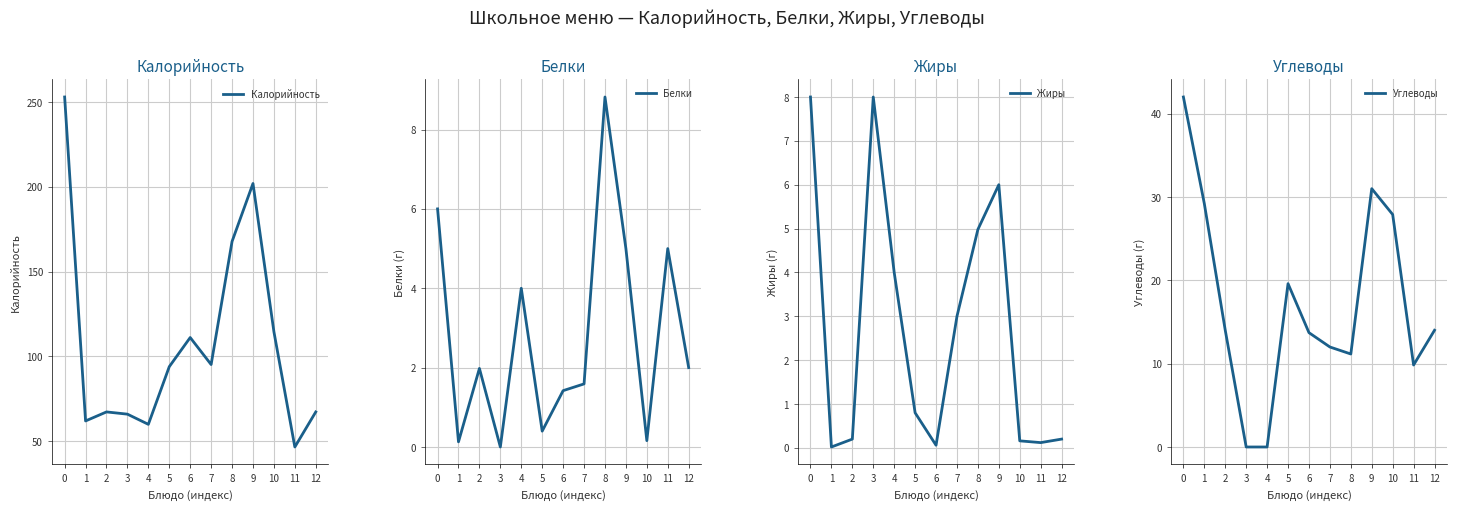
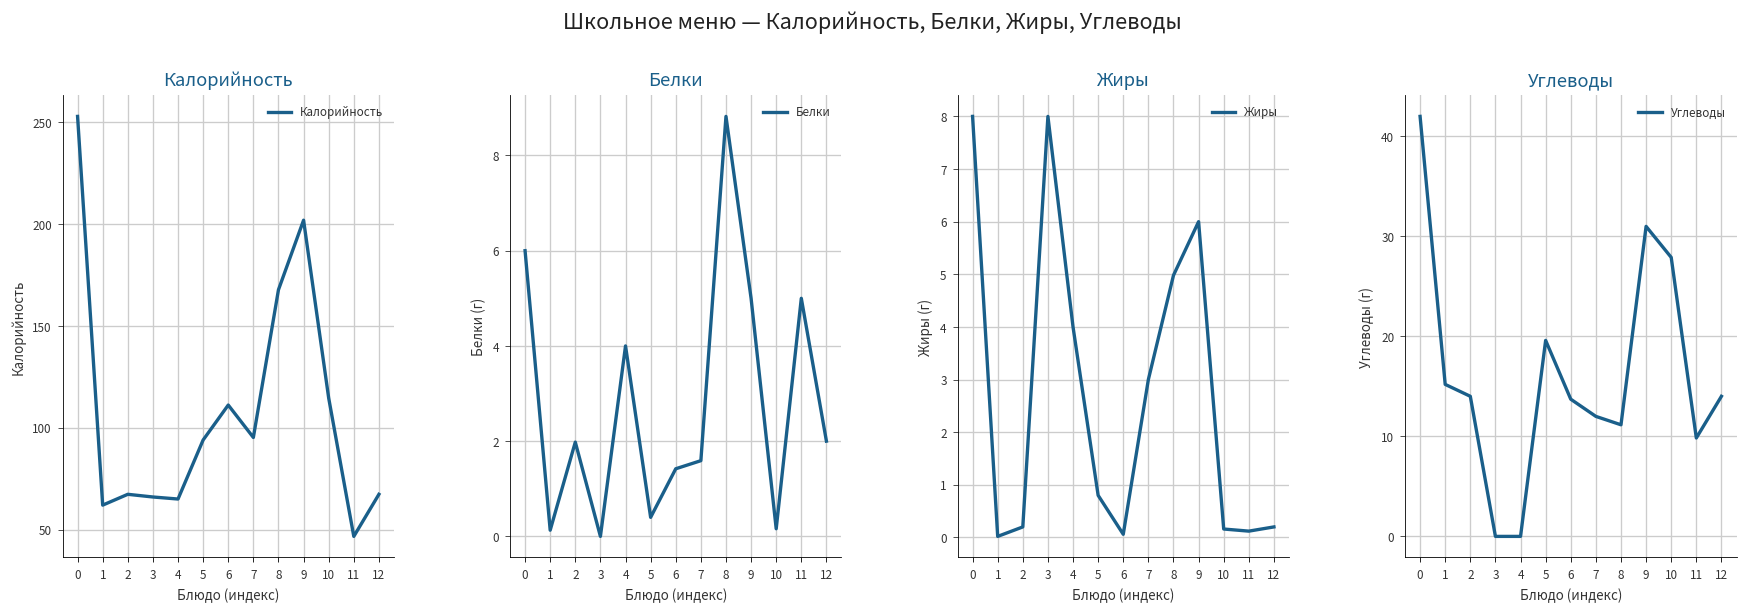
Калорийность, 4: 60 -> 65
Углеводы, 1: 29 -> 15
